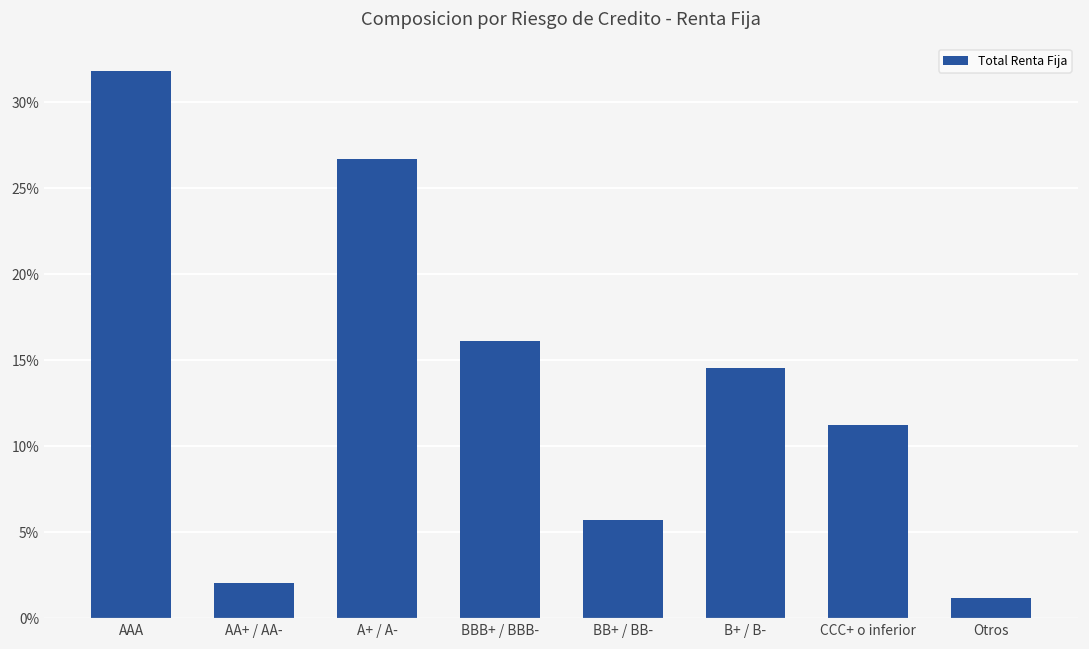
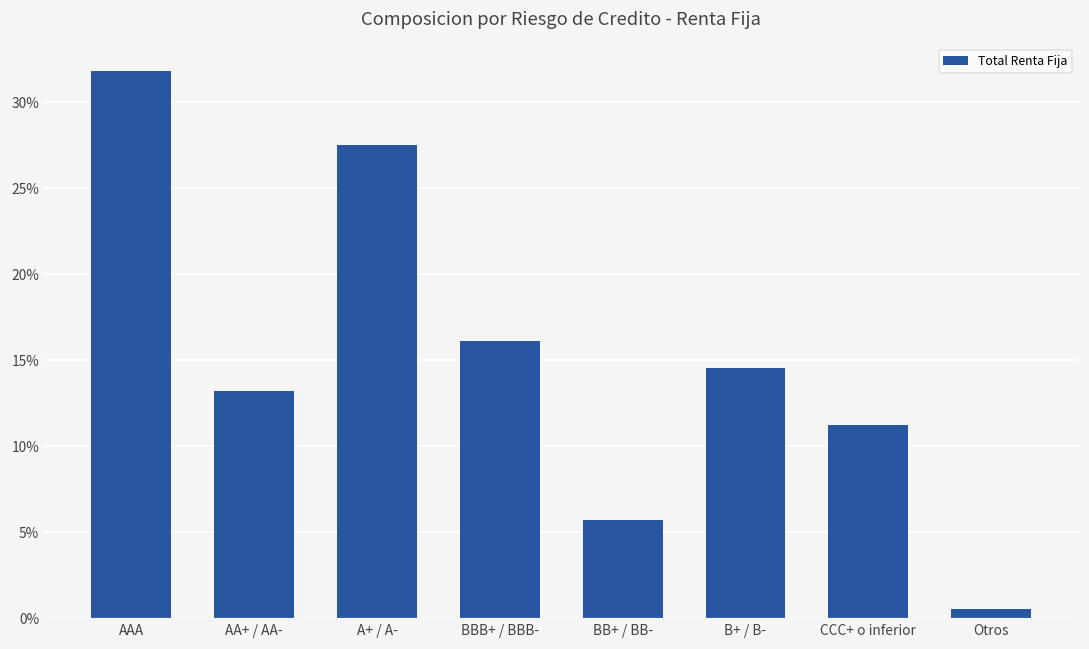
AA+ / AA-: 2.0% -> 13.2%
A+ / A-: 26.7% -> 27.5%
Otros: 1.2% -> 0.6%
